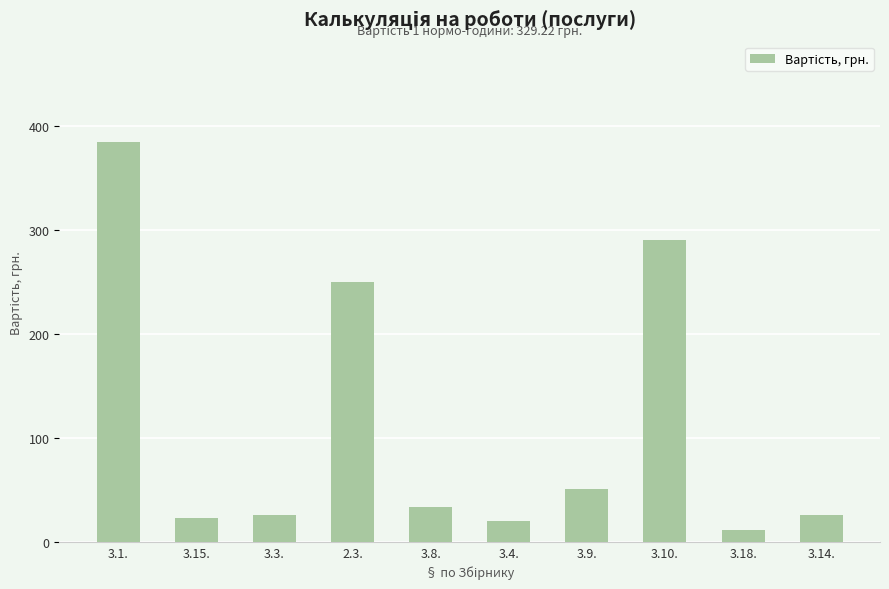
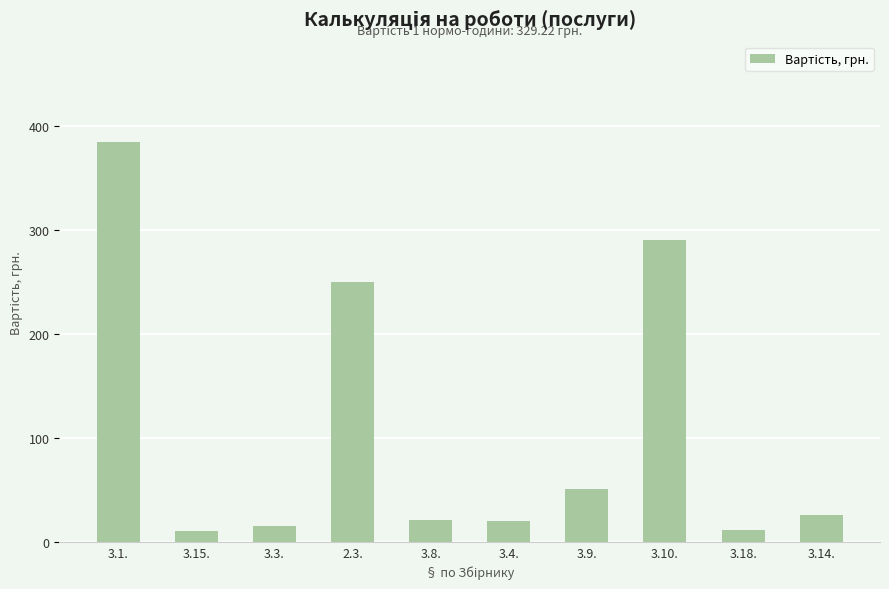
3.15.: 23 -> 11
3.3.: 26 -> 15
3.8.: 33 -> 21
